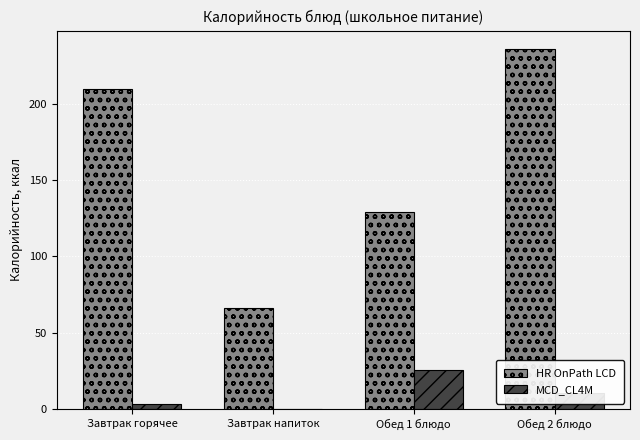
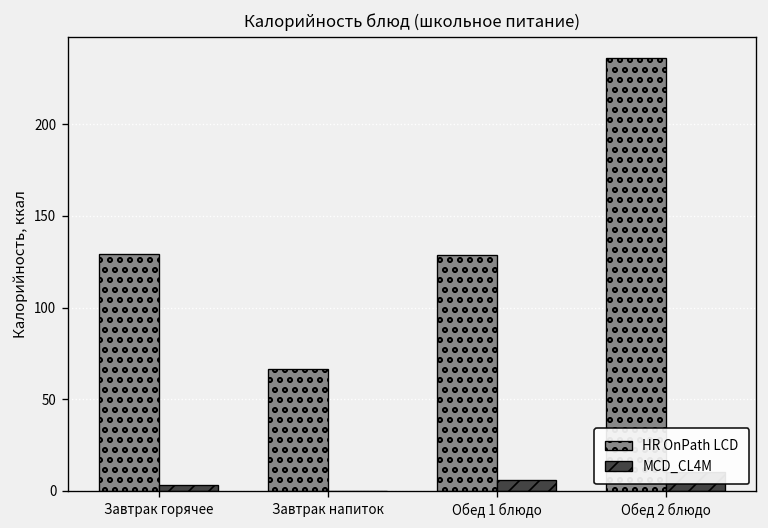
HR OnPath LCD, Завтрак горячее: 209 -> 129
MCD_CL4M, Обед 1 блюдо: 26 -> 6
